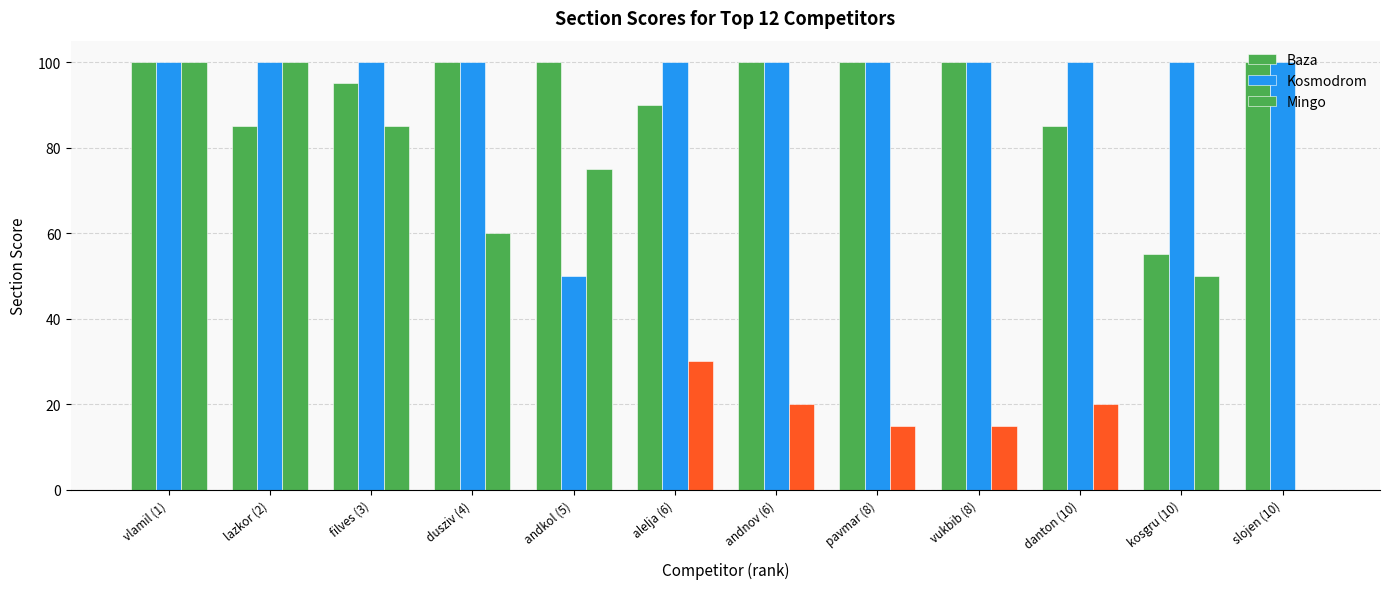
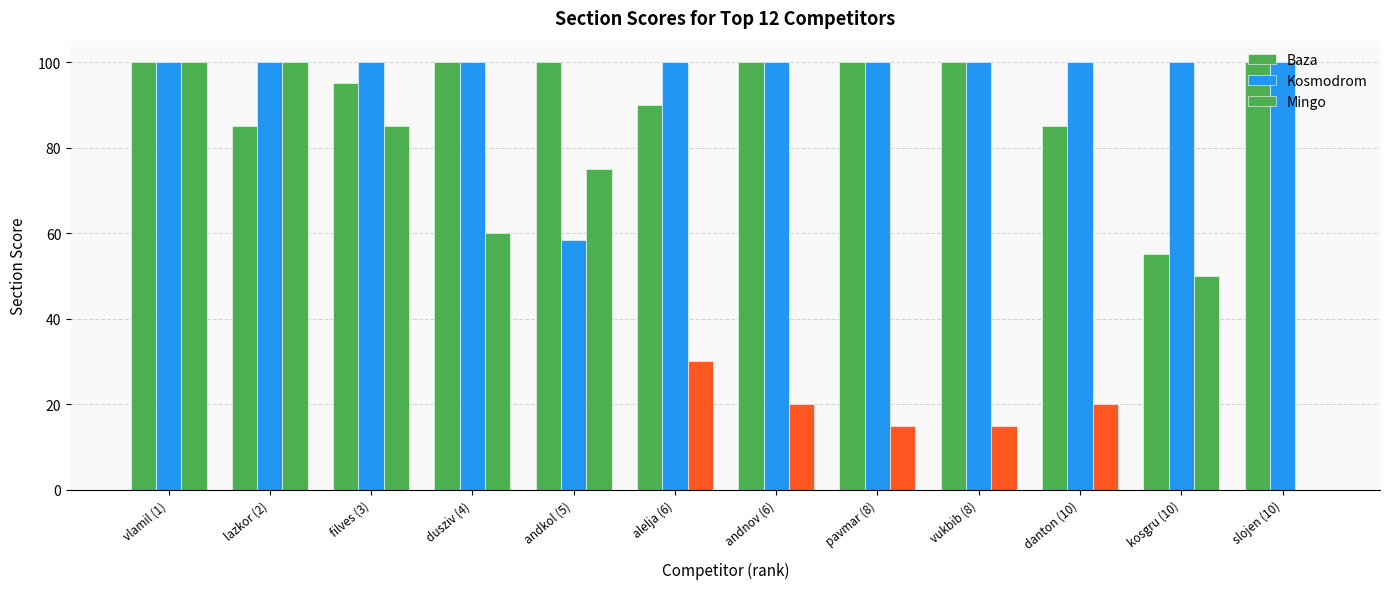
Kosmodrom, andkol (5): 50 -> 58
